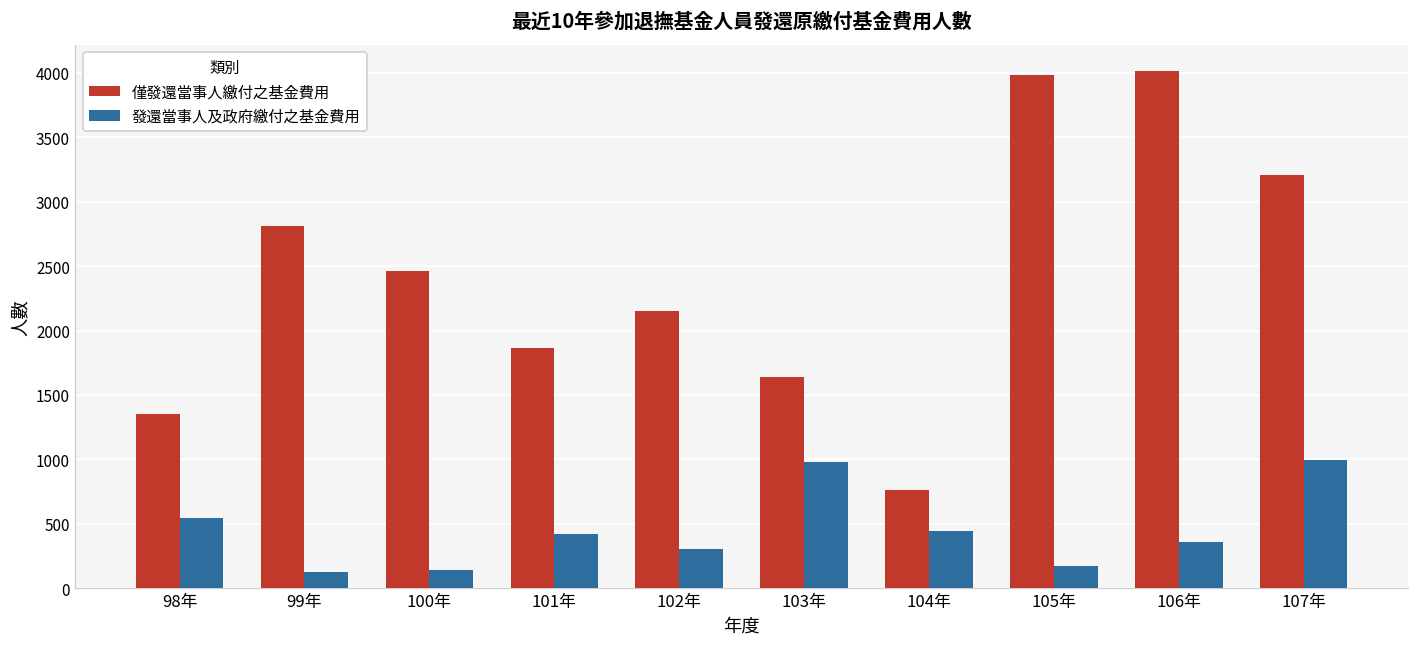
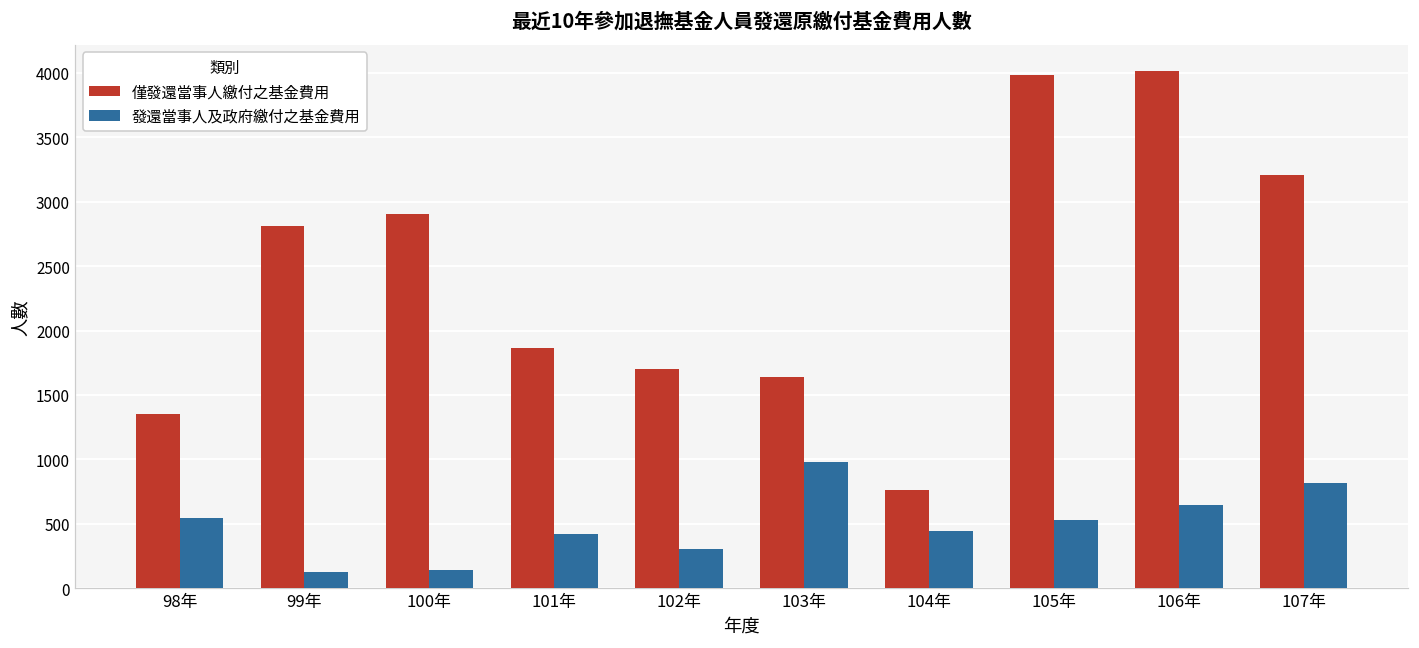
僅發還當事人繳付之基金費用, 100年: 2460 -> 2910
僅發還當事人繳付之基金費用, 102年: 2160 -> 1700
發還當事人及政府繳付之基金費用, 105年: 170 -> 530
發還當事人及政府繳付之基金費用, 106年: 360 -> 650
發還當事人及政府繳付之基金費用, 107年: 990 -> 820
